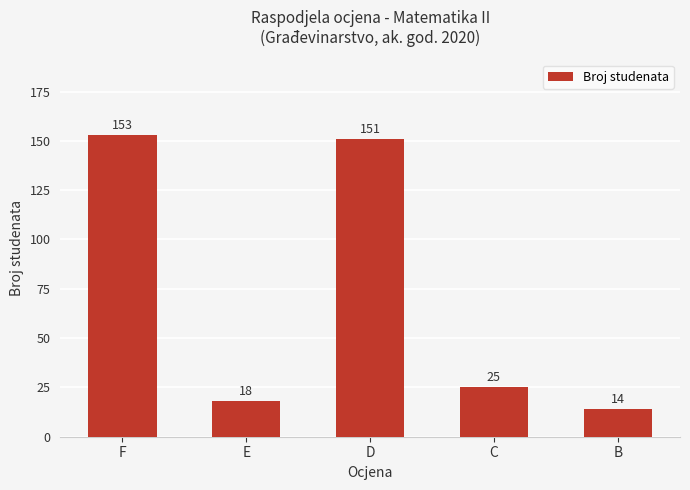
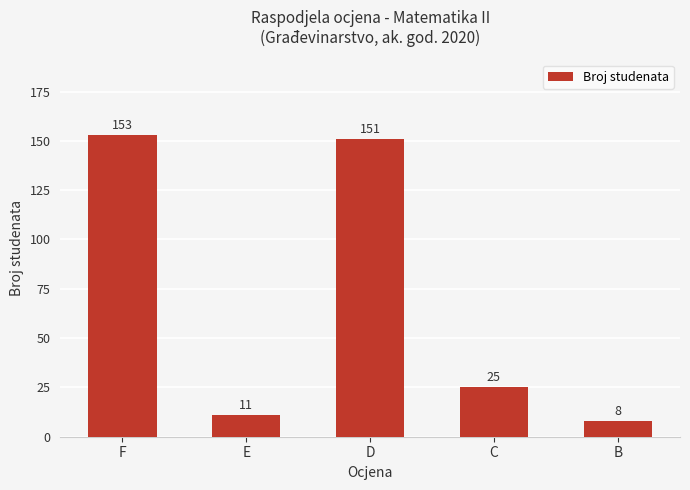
E: 18 -> 11
B: 14 -> 8
